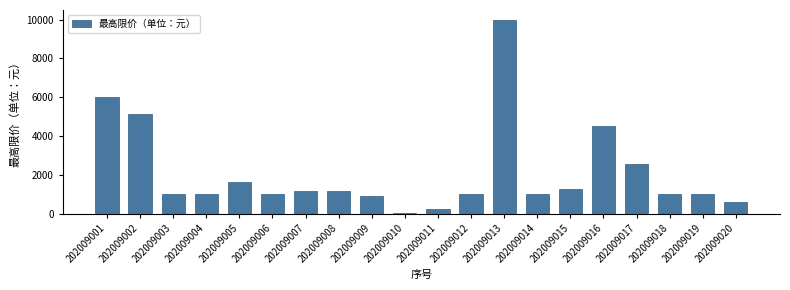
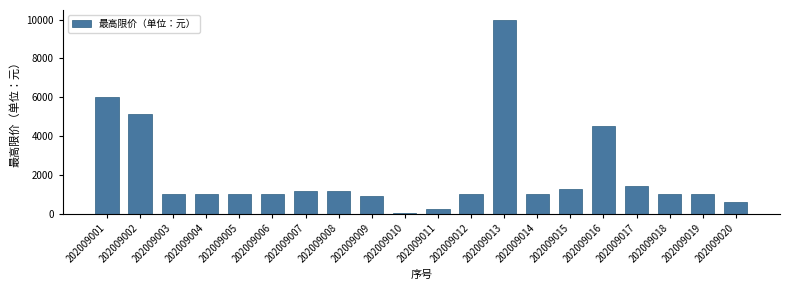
202009005: 1600 -> 1000
202009017: 2600 -> 1400
